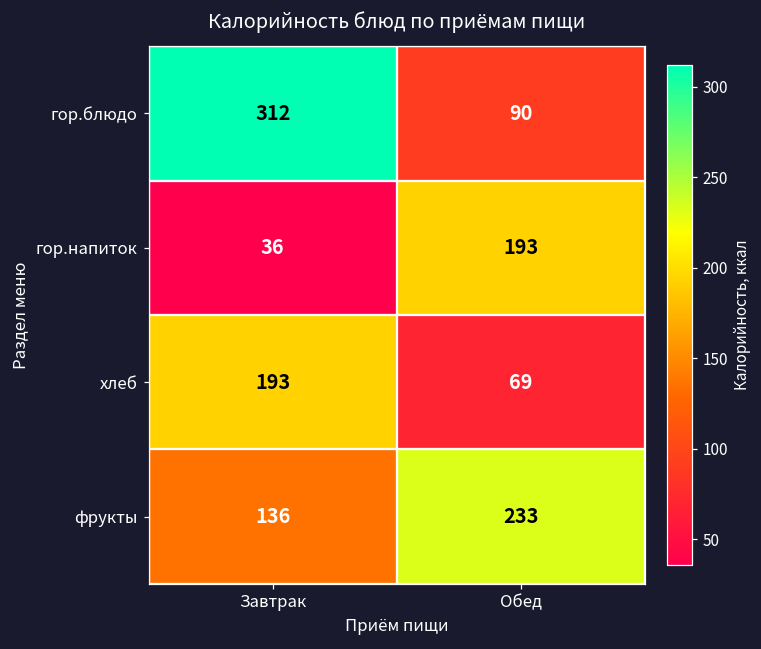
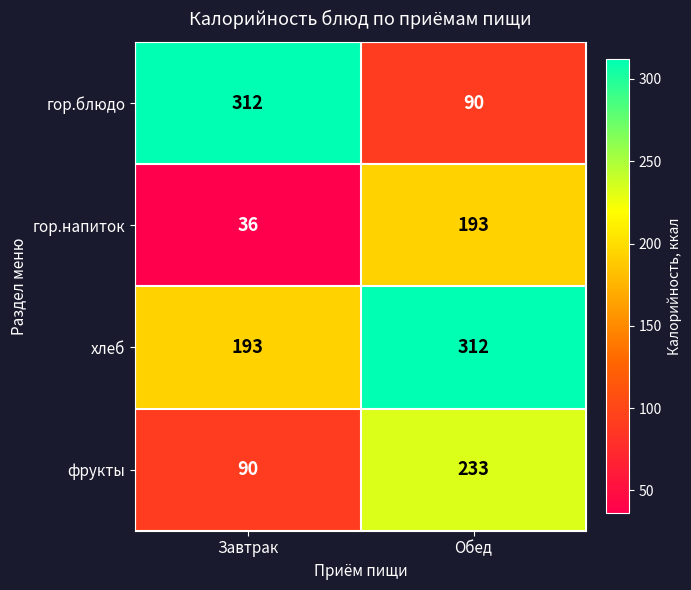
хлеб, Обед: 69 -> 312
фрукты, Завтрак: 136 -> 90
